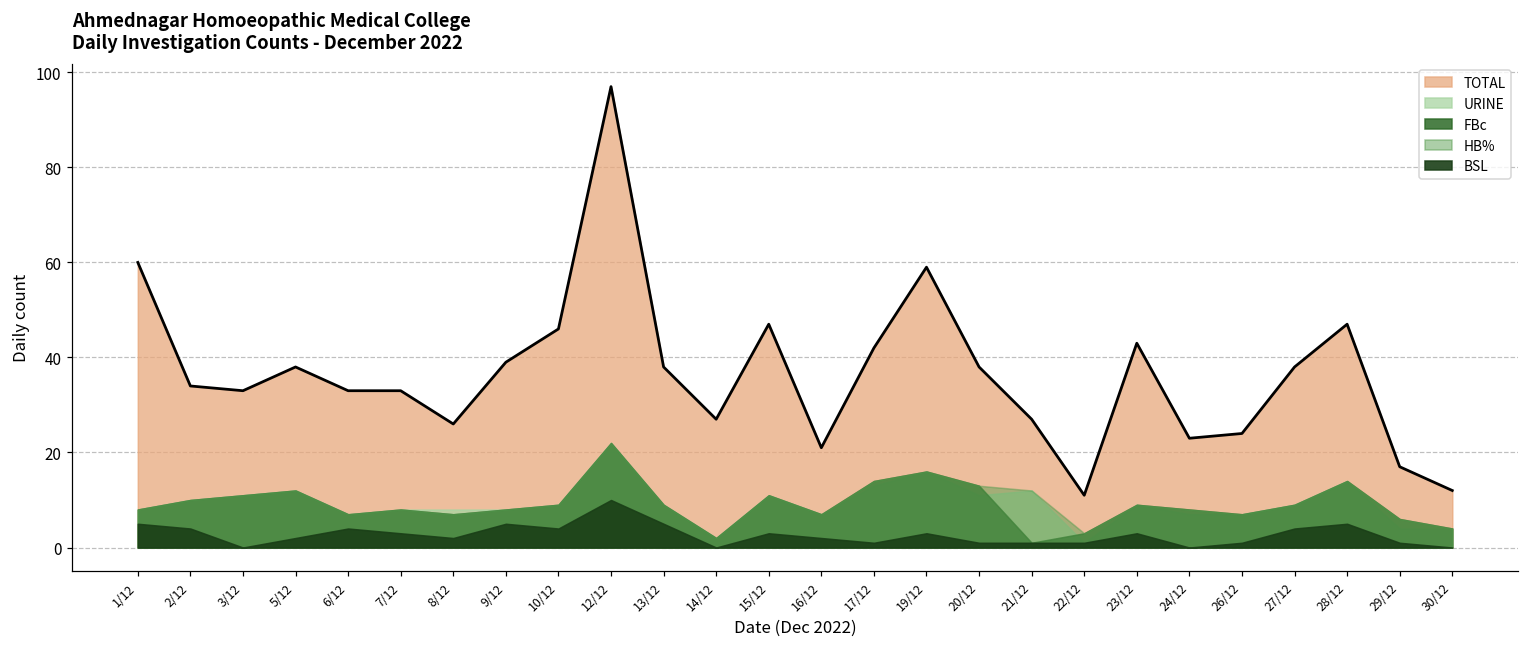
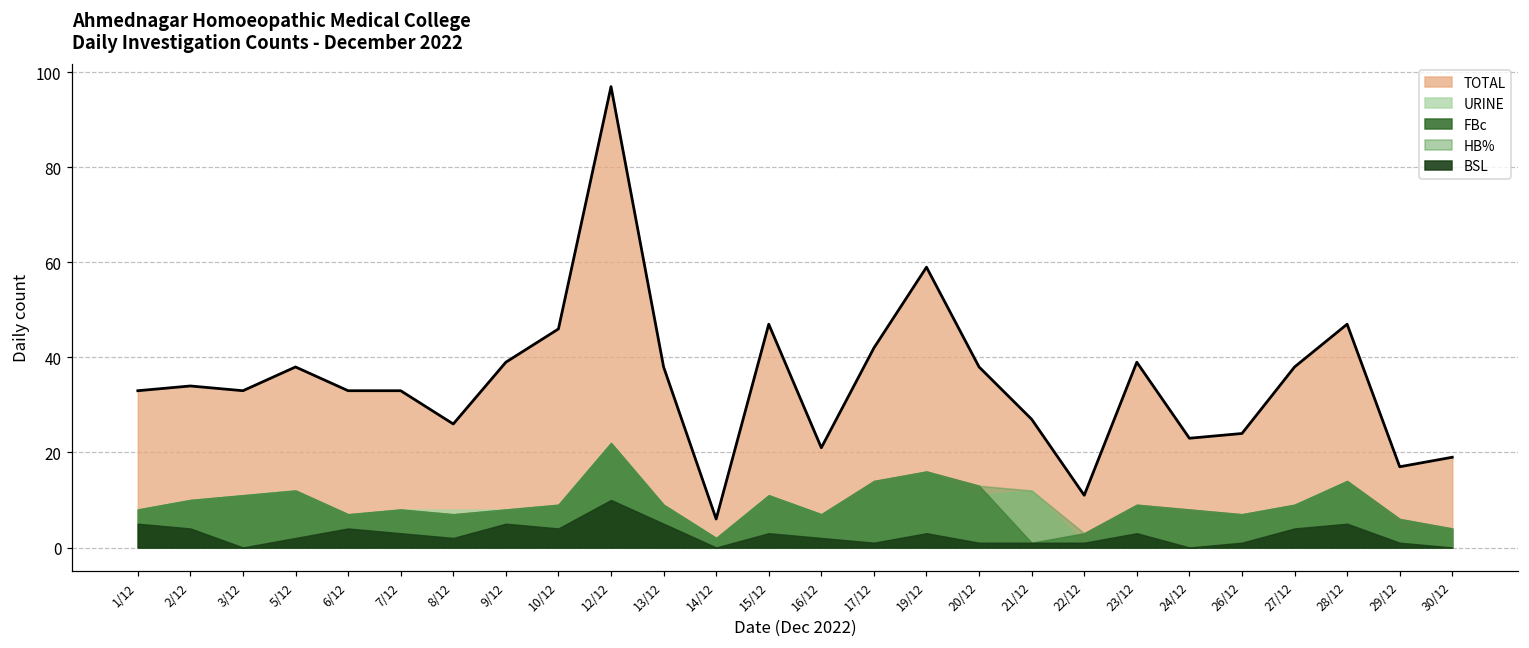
TOTAL, 1/12: 60 -> 33
TOTAL, 14/12: 27 -> 6
TOTAL, 23/12: 43 -> 39
TOTAL, 30/12: 12 -> 19
